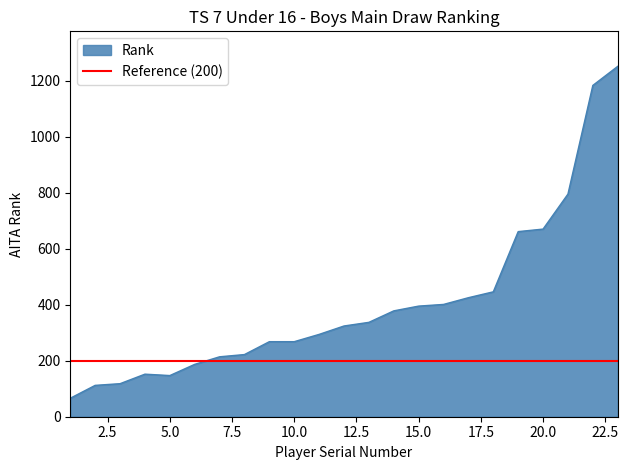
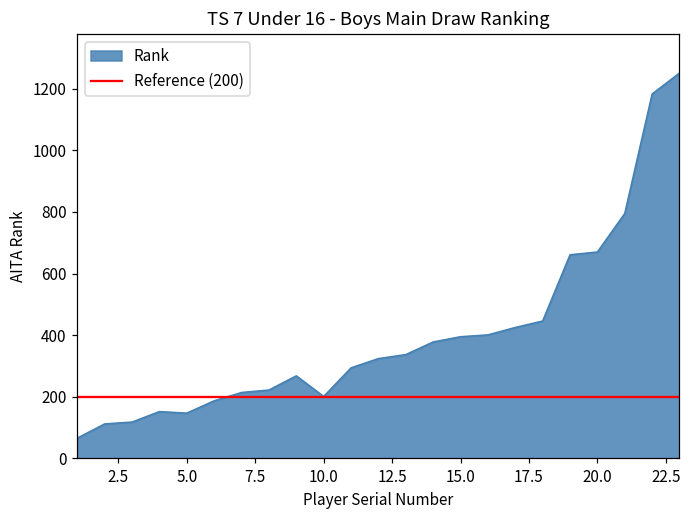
10.0: 270 -> 200
